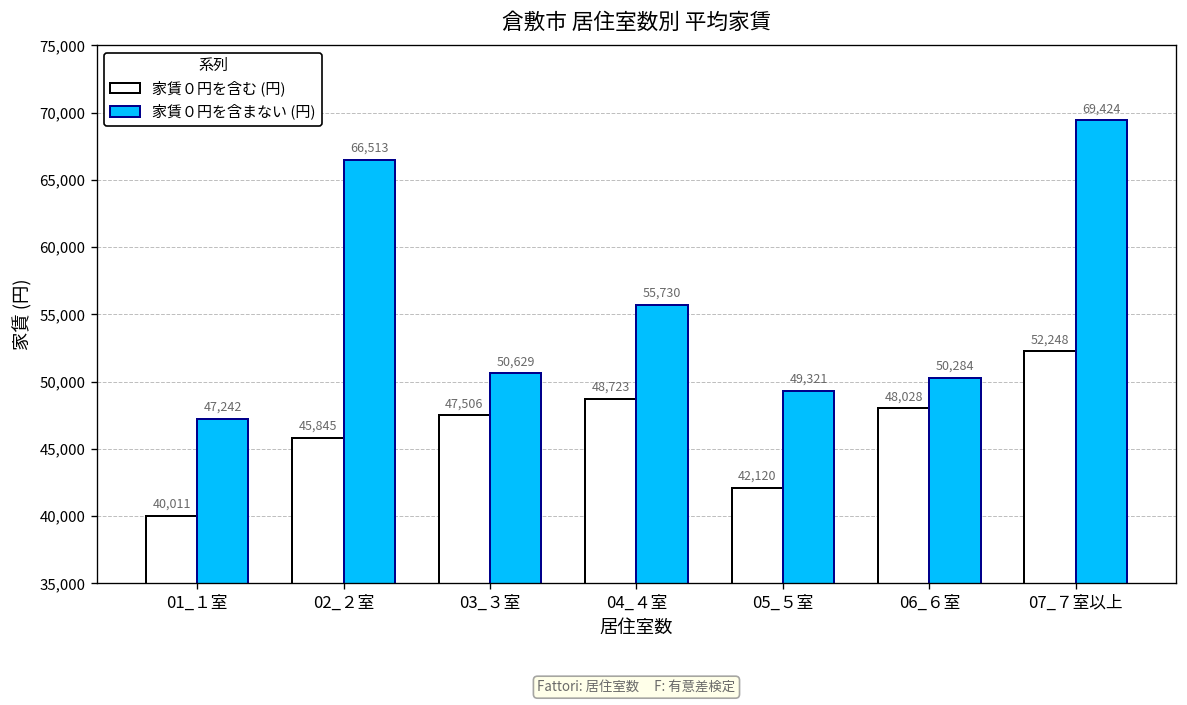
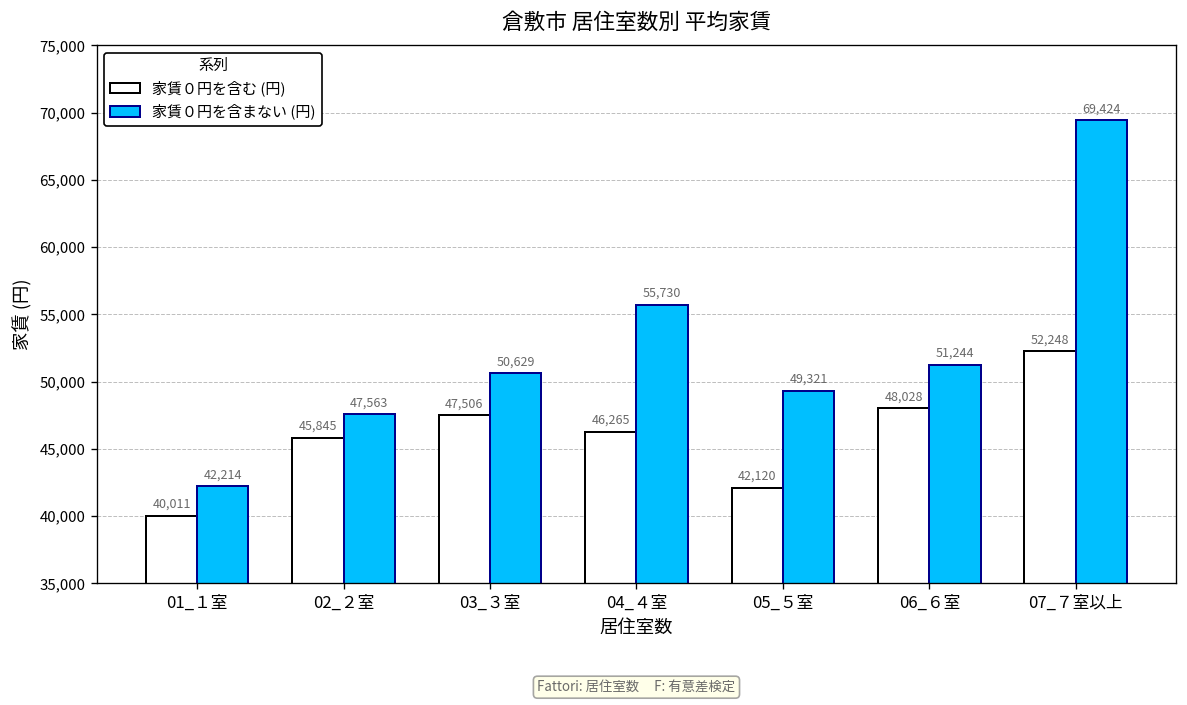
家賃０円を含まない (円), 01_１室: 47,242 -> 42,214
家賃０円を含まない (円), 02_２室: 66,513 -> 47,563
家賃０円を含む (円), 04_４室: 48,723 -> 46,265
家賃０円を含まない (円), 06_６室: 50,284 -> 51,244
